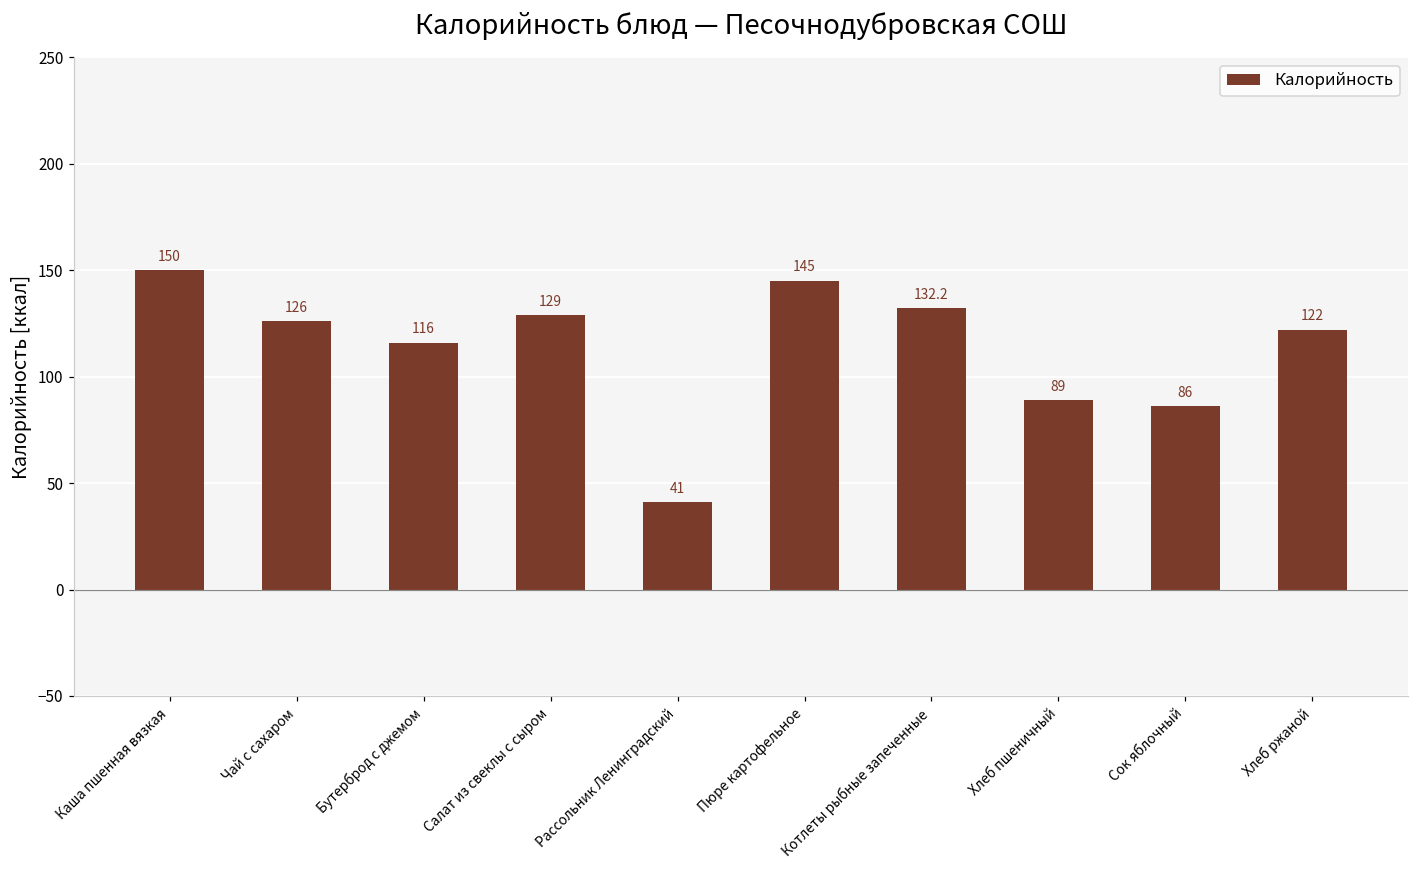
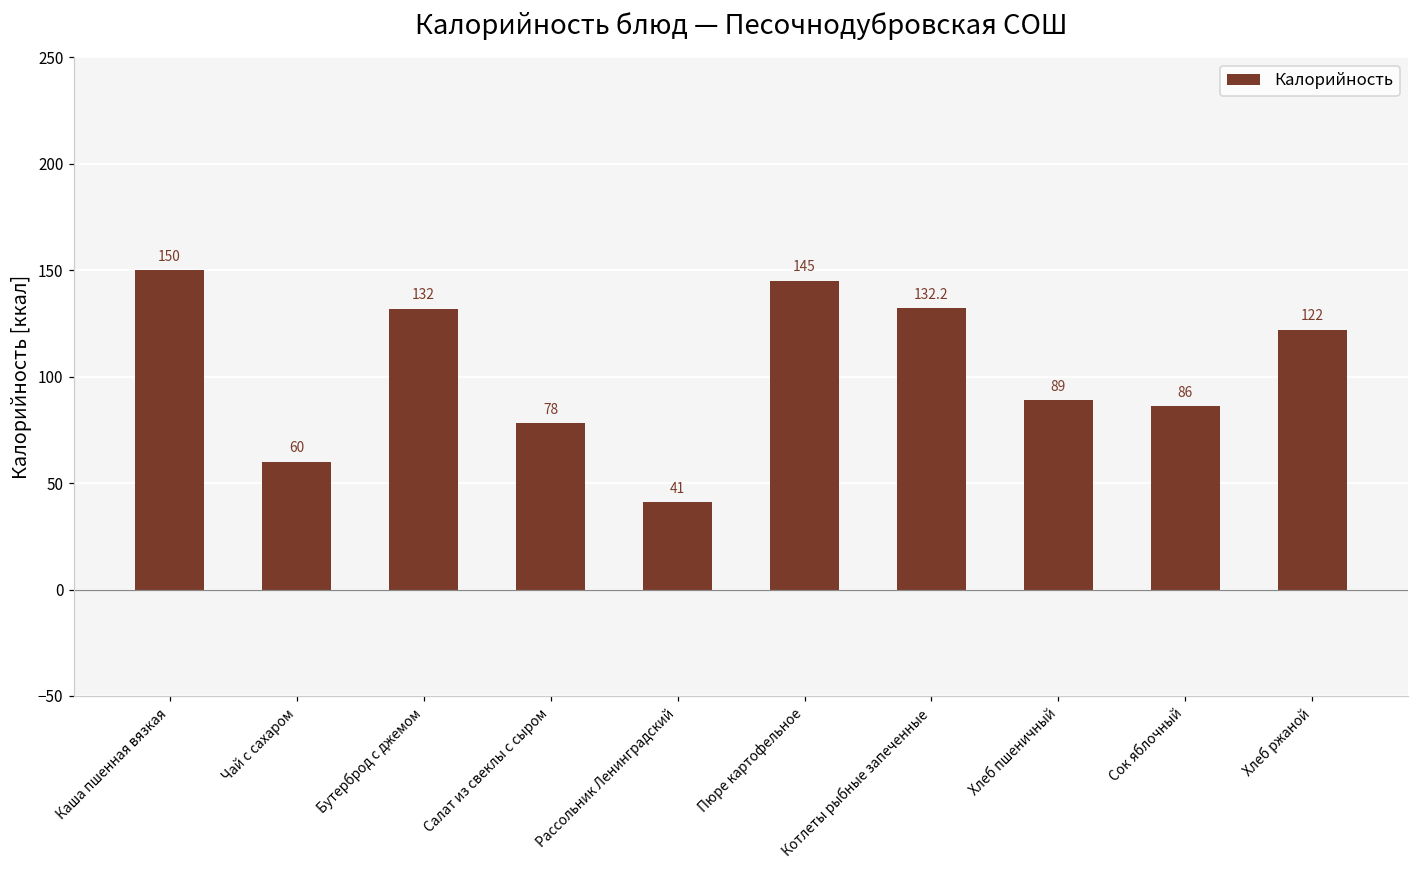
Чай с сахаром: 126 -> 60
Бутерброд с джемом: 116 -> 132
Салат из свеклы с сыром: 129 -> 78
